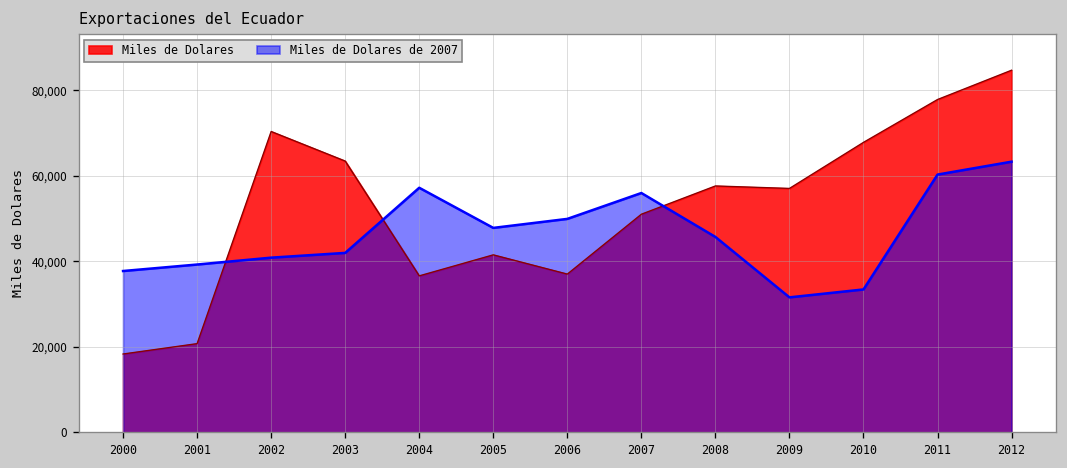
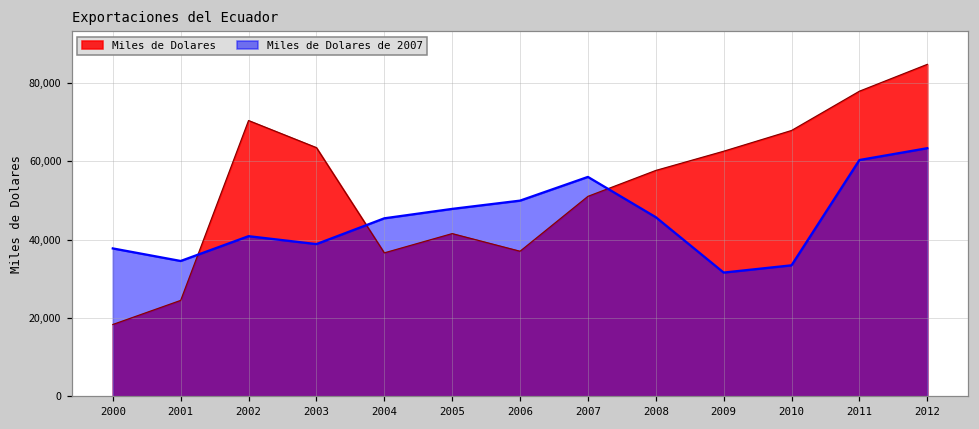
Miles de Dolares, 2001: 21,000 -> 24,000
Miles de Dolares de 2007, 2001: 39,000 -> 35,000
Miles de Dolares de 2007, 2003: 42,000 -> 39,000
Miles de Dolares de 2007, 2004: 57,000 -> 45,000
Miles de Dolares, 2009: 57,000 -> 63,000
